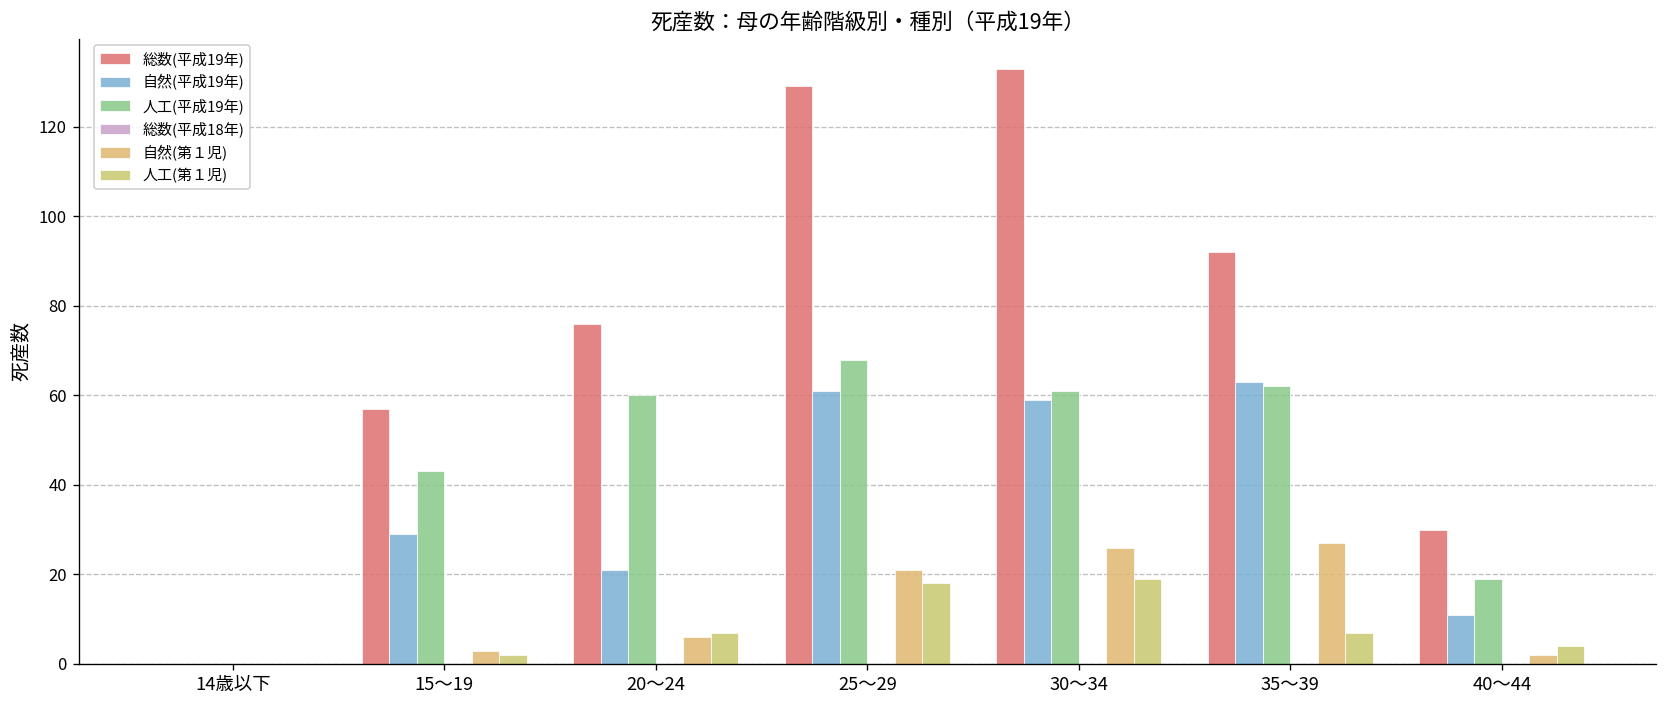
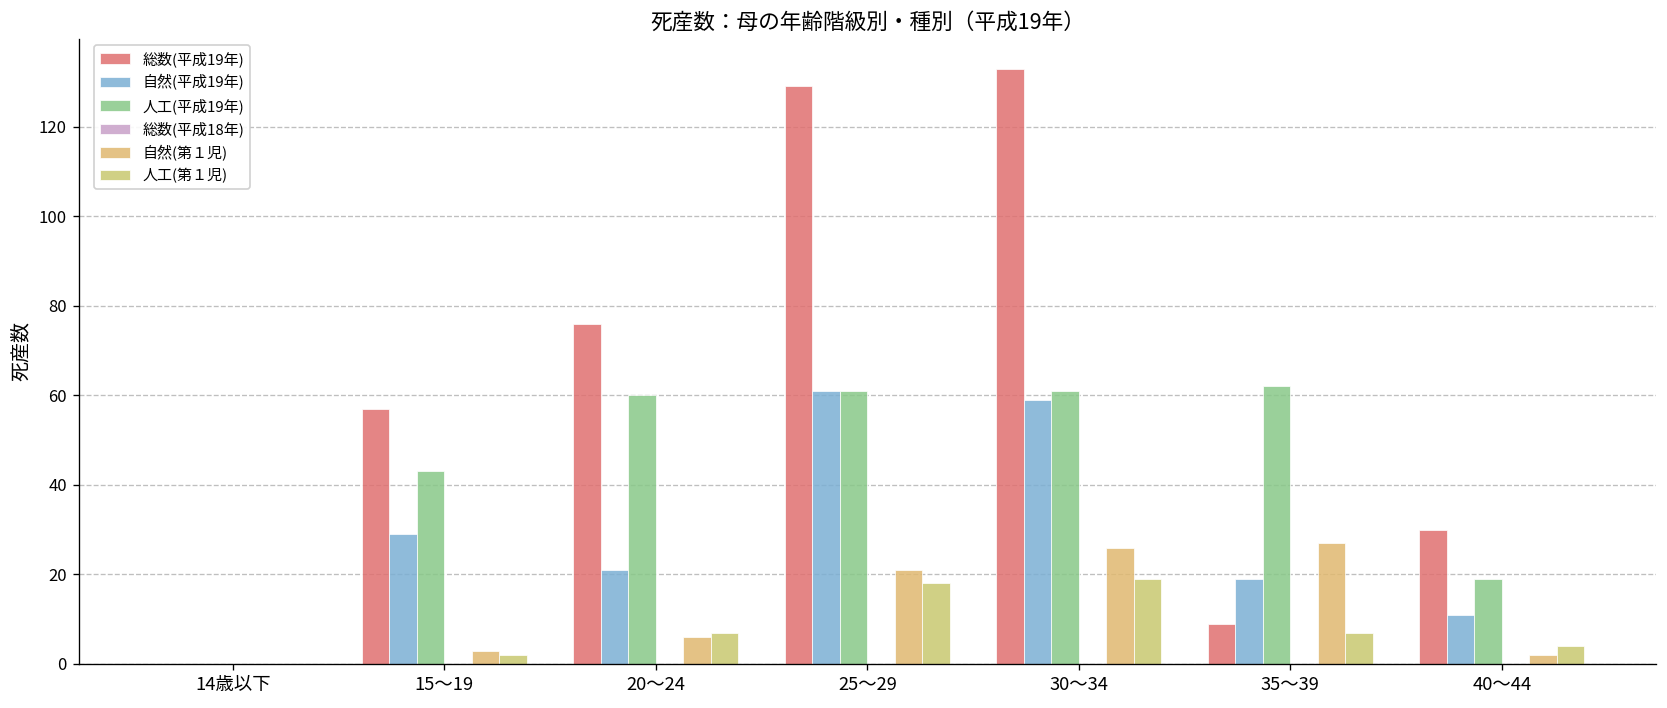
人工(平成19年), 25～29: 68 -> 61
総数(平成19年), 35～39: 92 -> 9
自然(平成19年), 35～39: 63 -> 19
